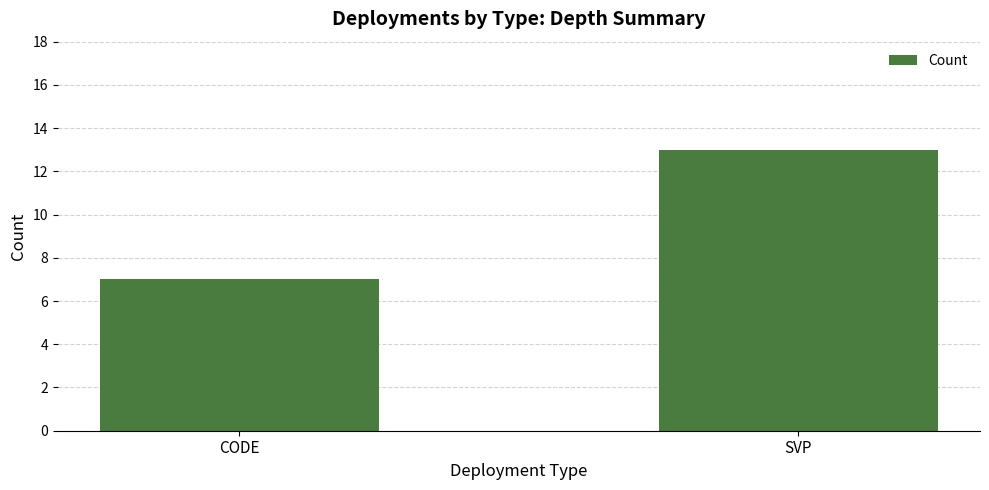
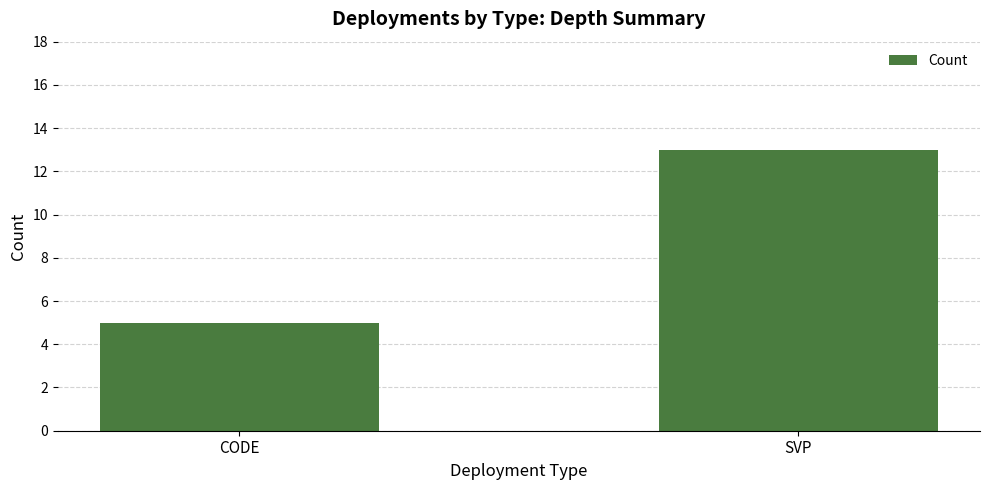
CODE: 7 -> 5
